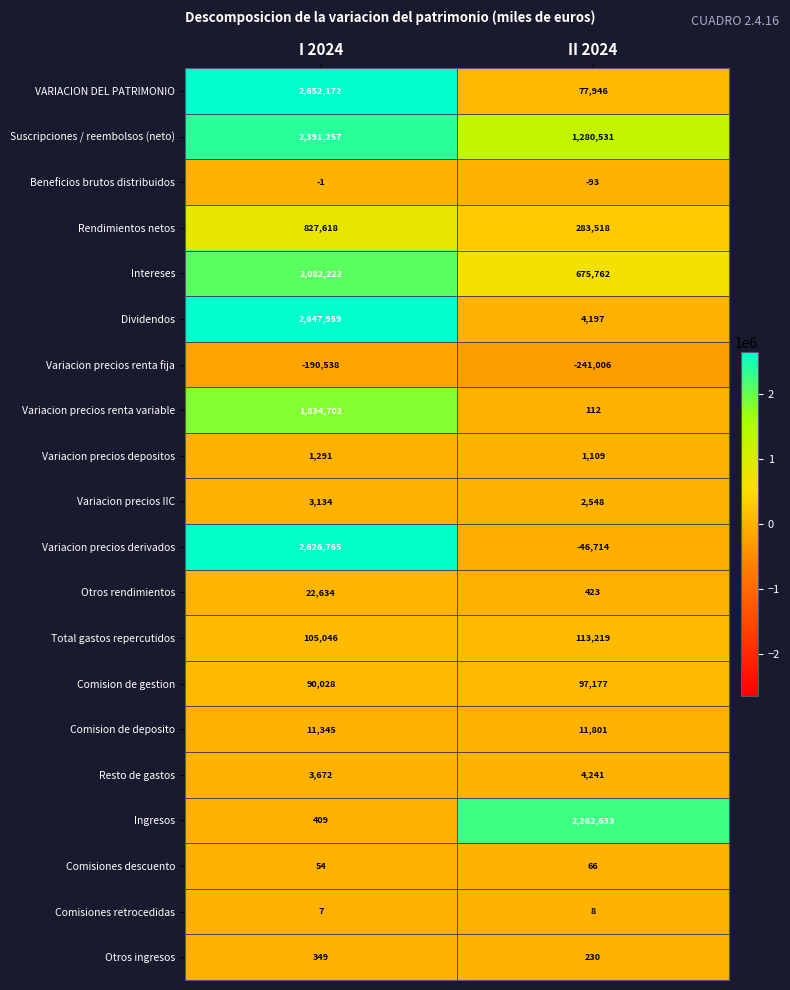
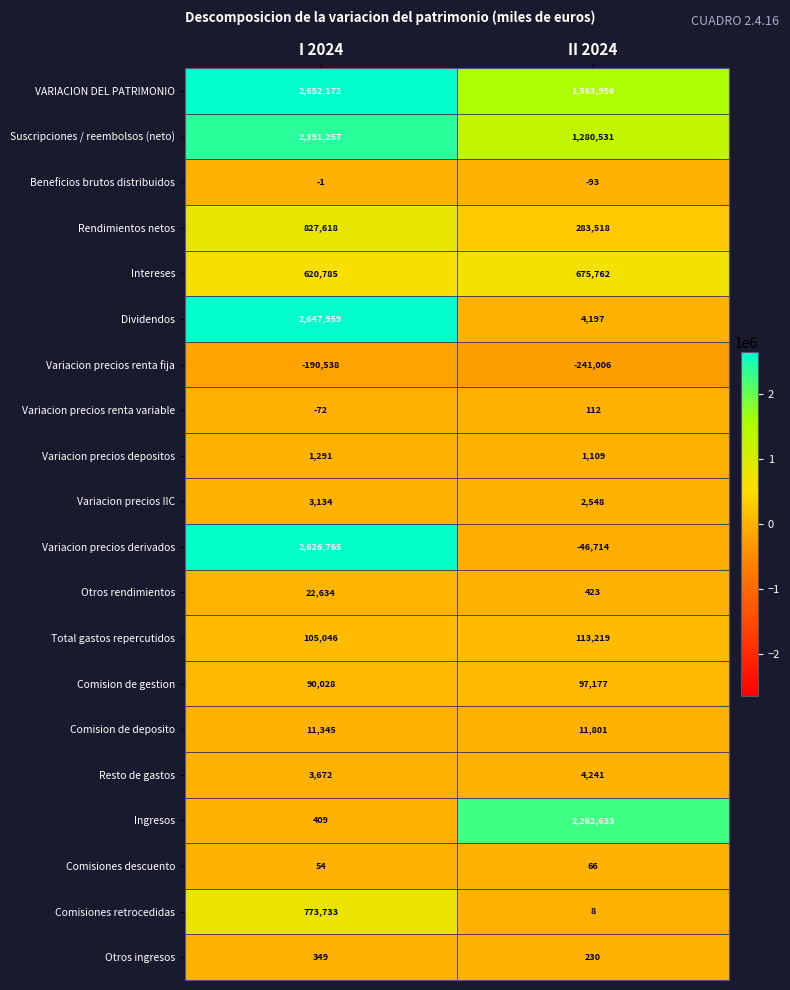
VARIACION DEL PATRIMONIO, II 2024: 77,946 -> 1,563,956
Intereses, I 2024: 2,082,222 -> 620,785
Variacion precios renta variable, I 2024: 1,834,702 -> -72
Comisiones retrocedidas, I 2024: 7 -> 773,733
